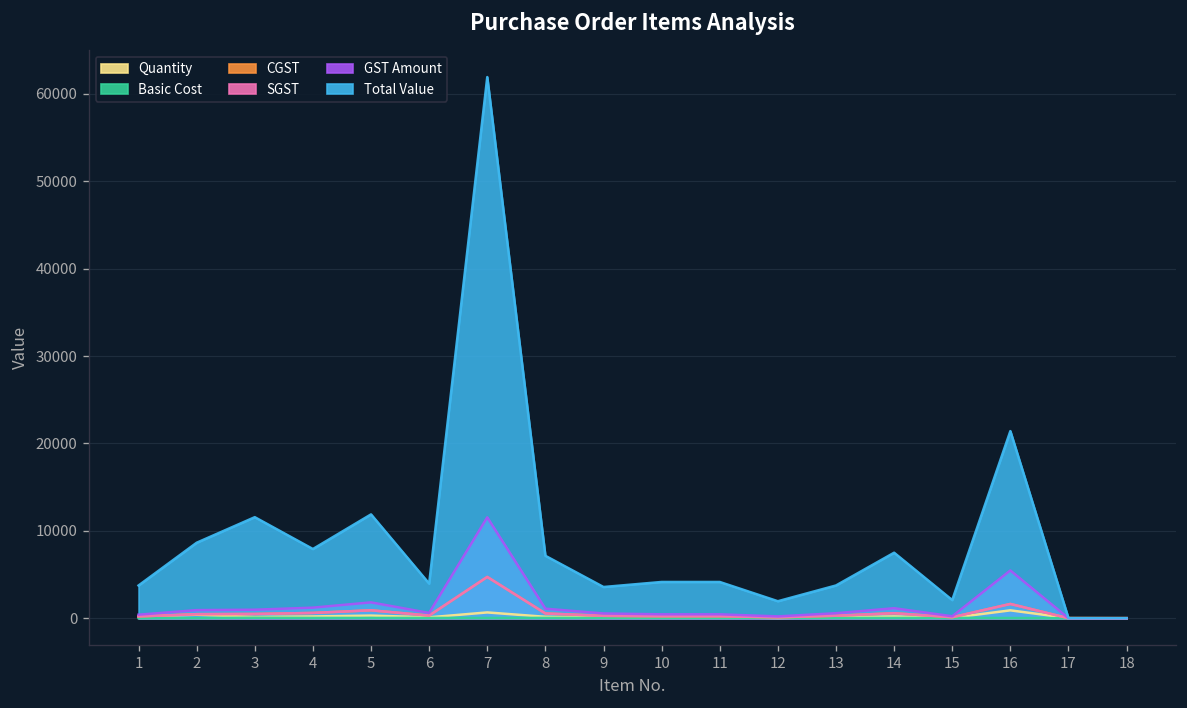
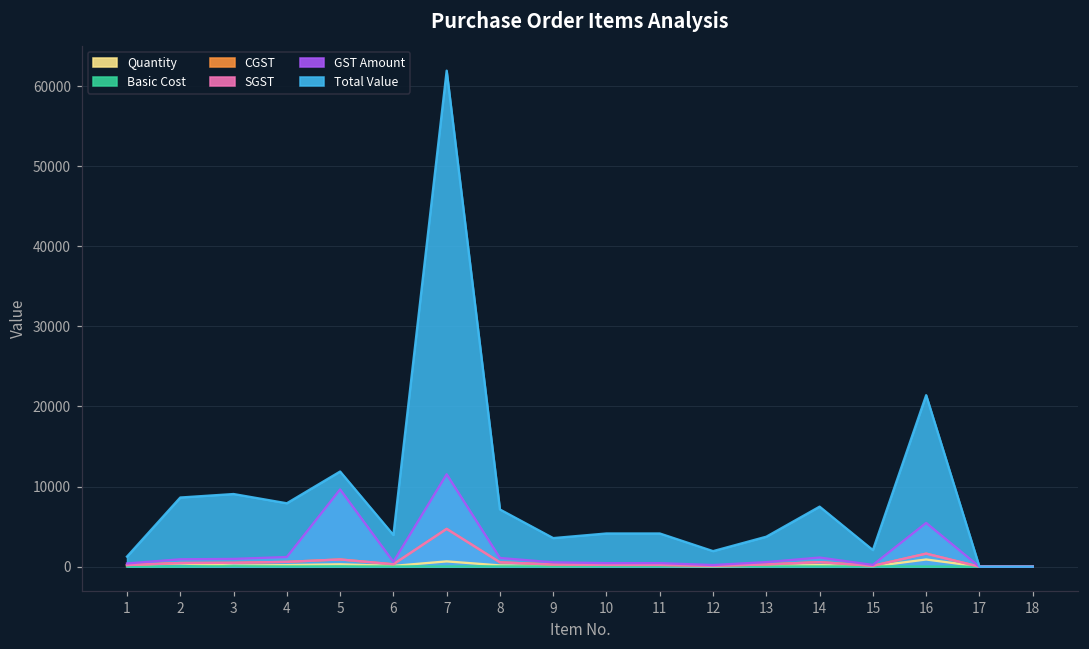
Total Value, 1: 4000 -> 1000
Total Value, 3: 12000 -> 9000
GST Amount, 5: 2000 -> 10000
